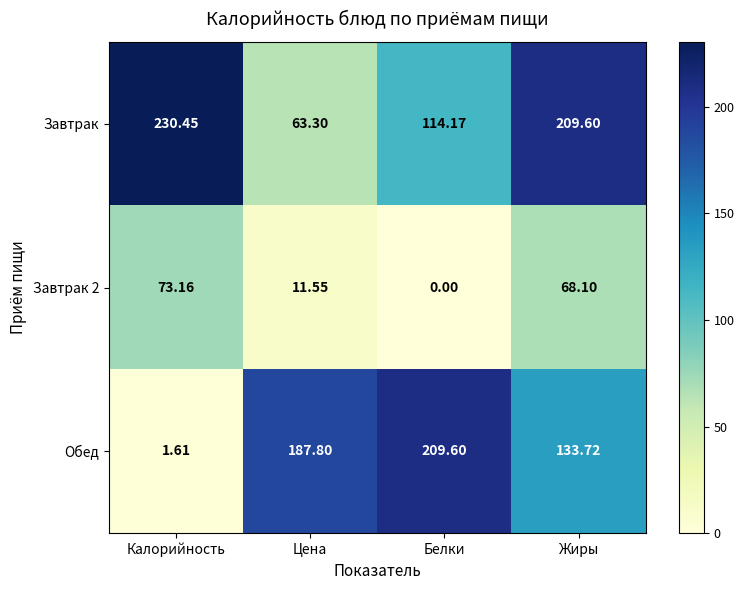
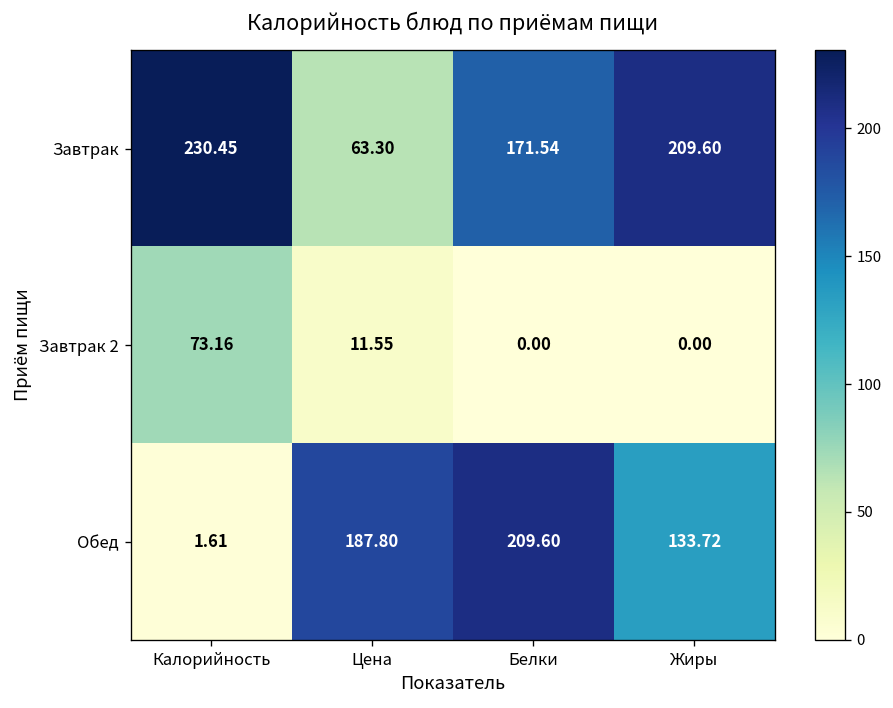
Завтрак, Белки: 114.17 -> 171.54
Завтрак 2, Жиры: 68.10 -> 0.00
